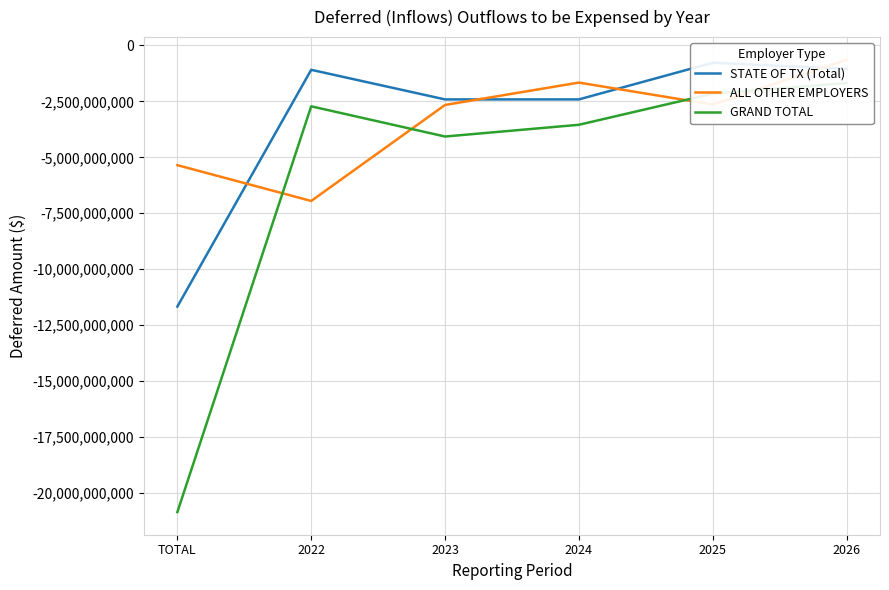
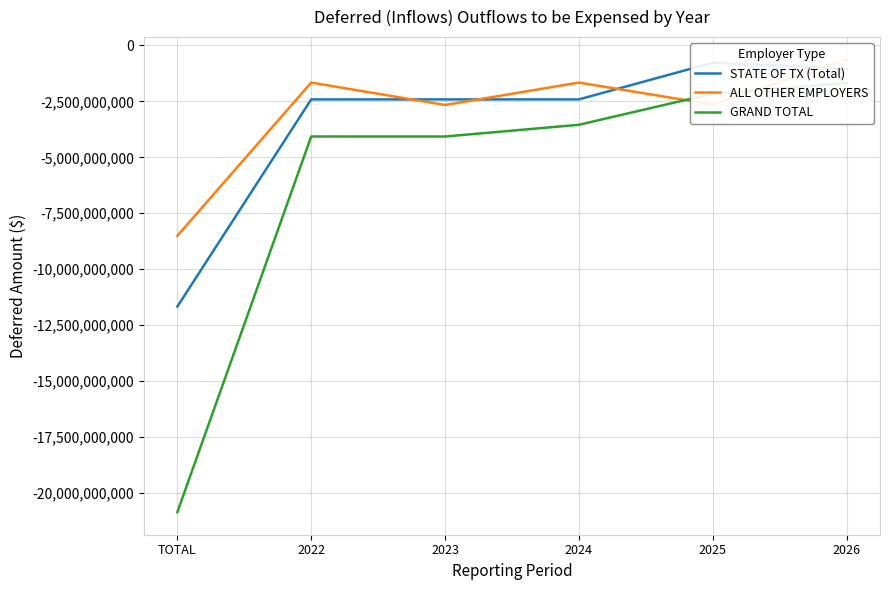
ALL OTHER EMPLOYERS, TOTAL: -5,300,000,000 -> -8,500,000,000
STATE OF TX (Total), 2022: -1,100,000,000 -> -2,400,000,000
ALL OTHER EMPLOYERS, 2022: -6,900,000,000 -> -1,700,000,000
GRAND TOTAL, 2022: -2,700,000,000 -> -4,100,000,000
